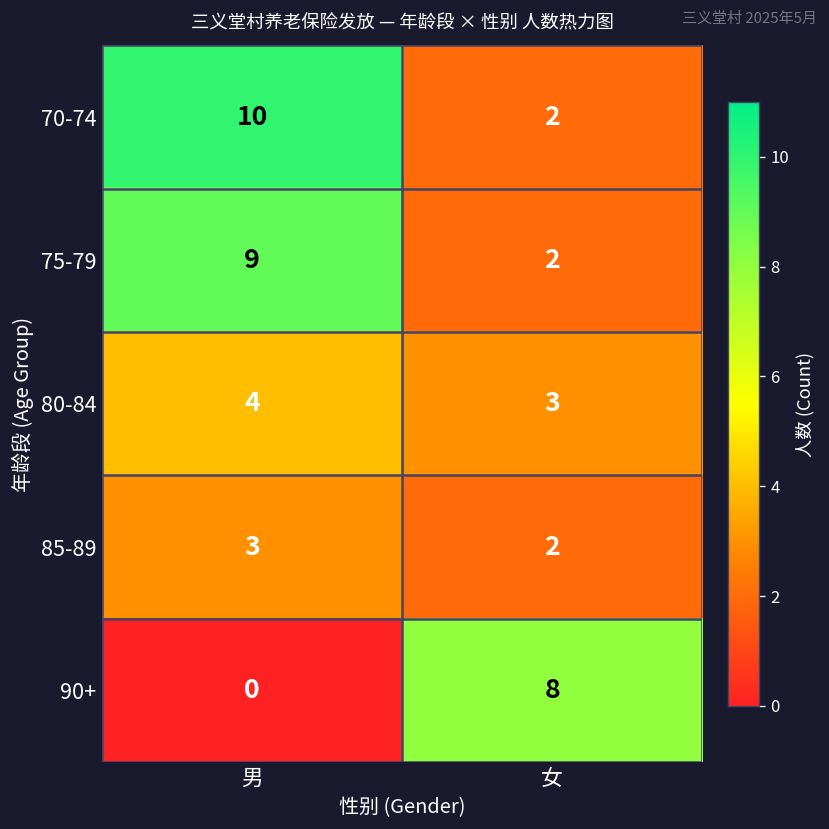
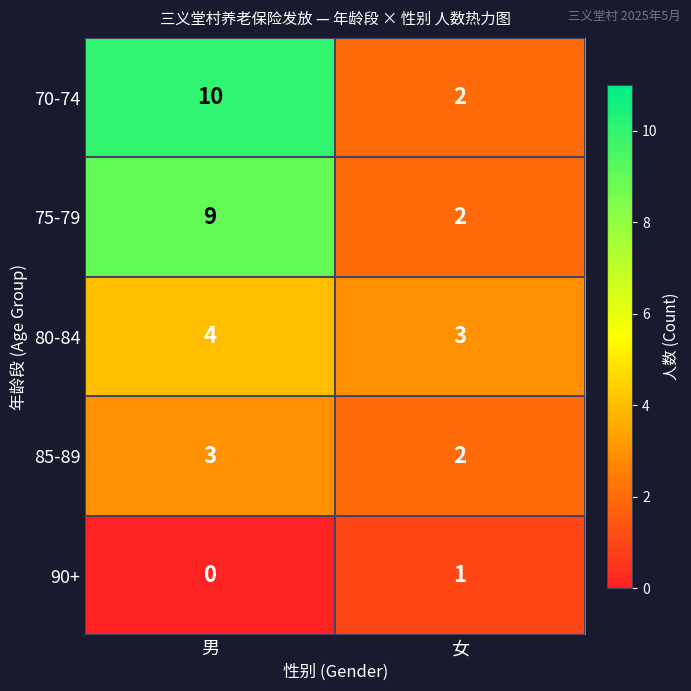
90+, 女: 8 -> 1
